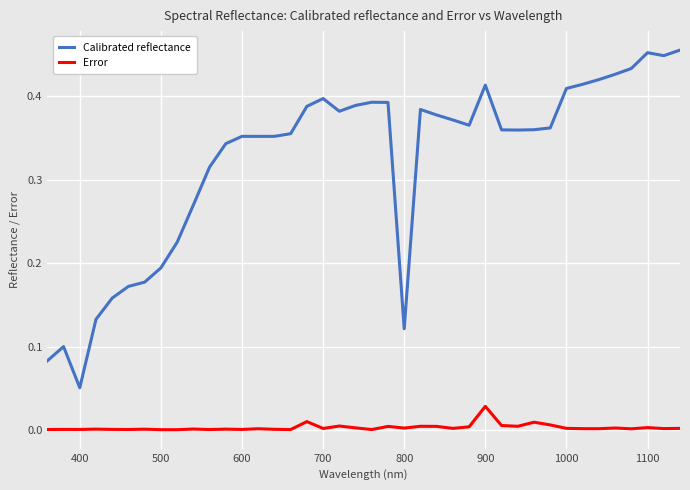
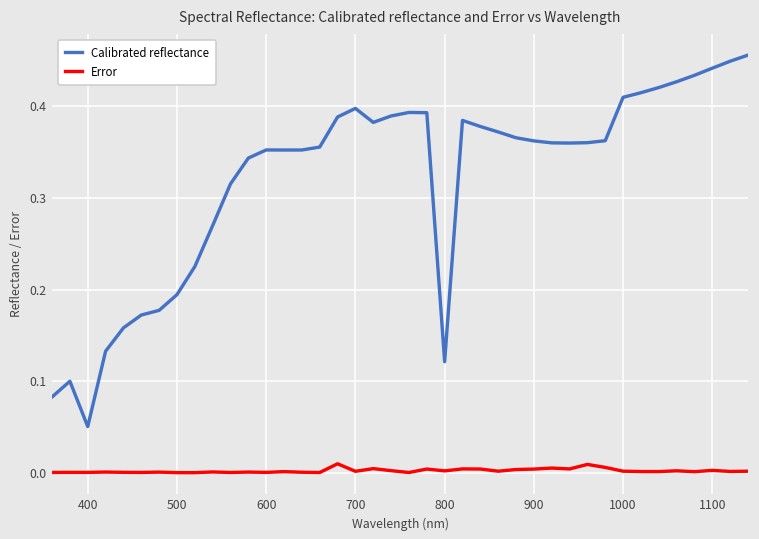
Calibrated reflectance, 900: 0.41 -> 0.36
Error, 900: 0.03 -> 0.00
Calibrated reflectance, 1100: 0.45 -> 0.44
